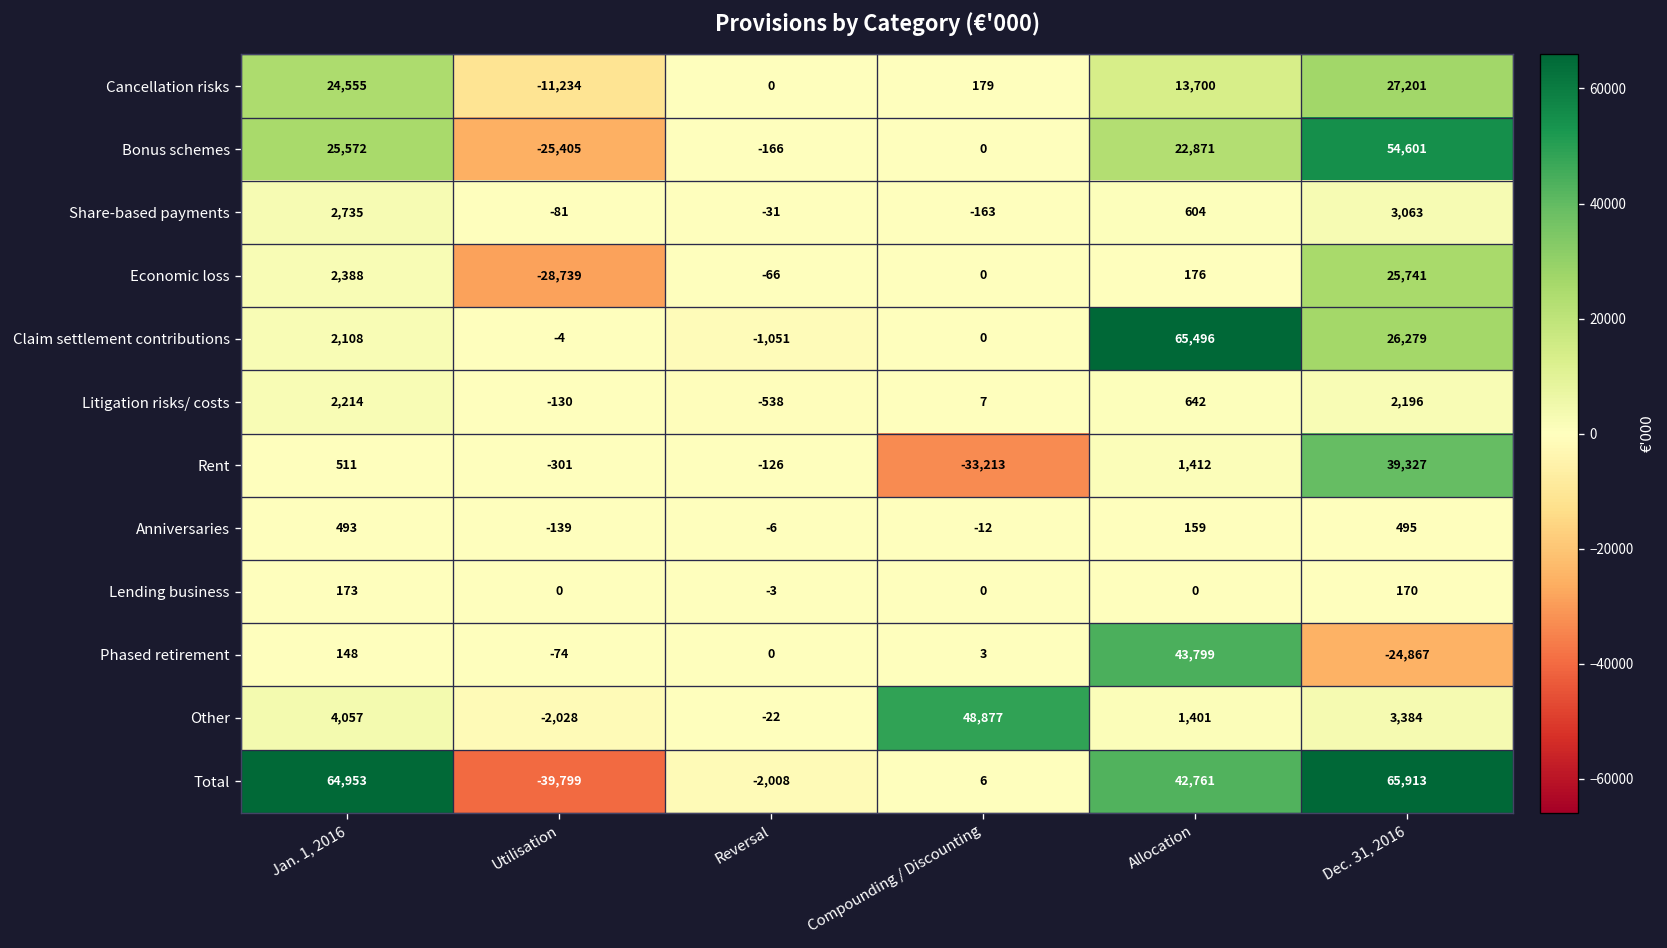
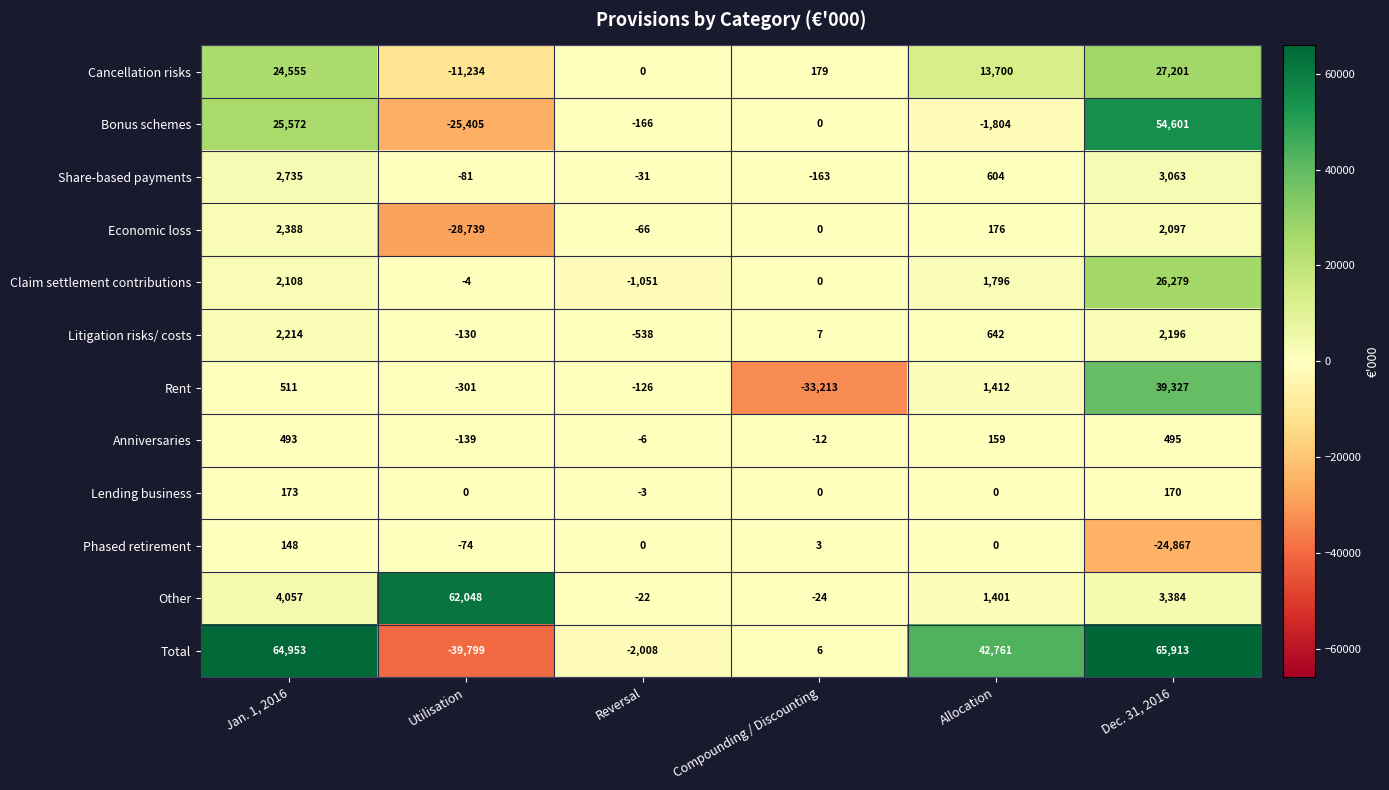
Bonus schemes, Allocation: 22,871 -> -1,804
Economic loss, Dec. 31, 2016: 25,741 -> 2,097
Claim settlement contributions, Allocation: 65,496 -> 1,796
Phased retirement, Allocation: 43,799 -> 0
Other, Utilisation: -2,028 -> 62,048
Other, Compounding / Discounting: 48,877 -> -24
